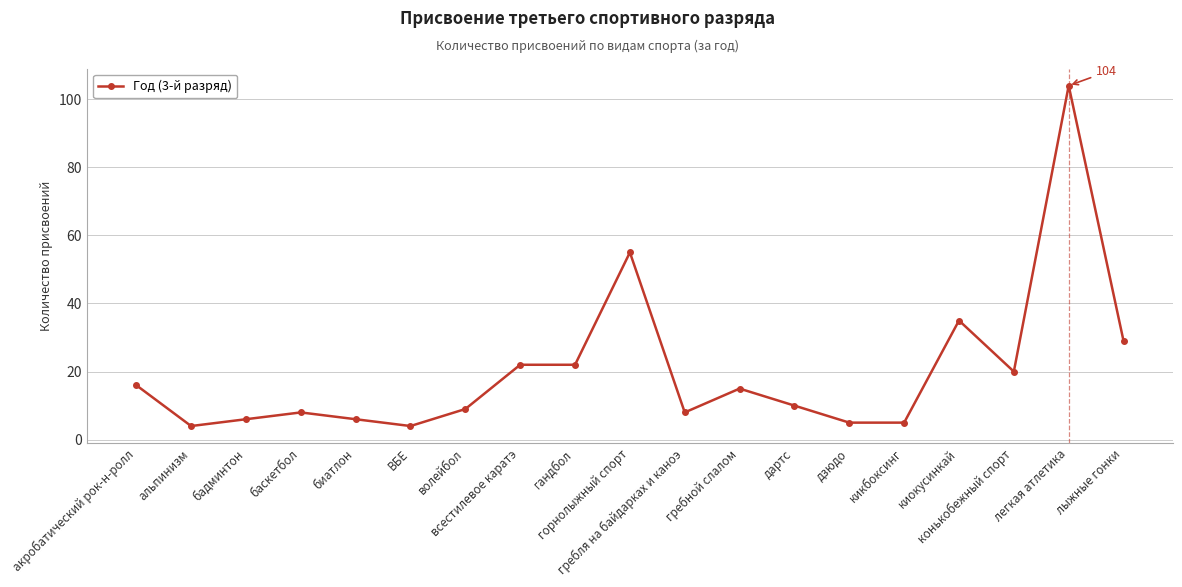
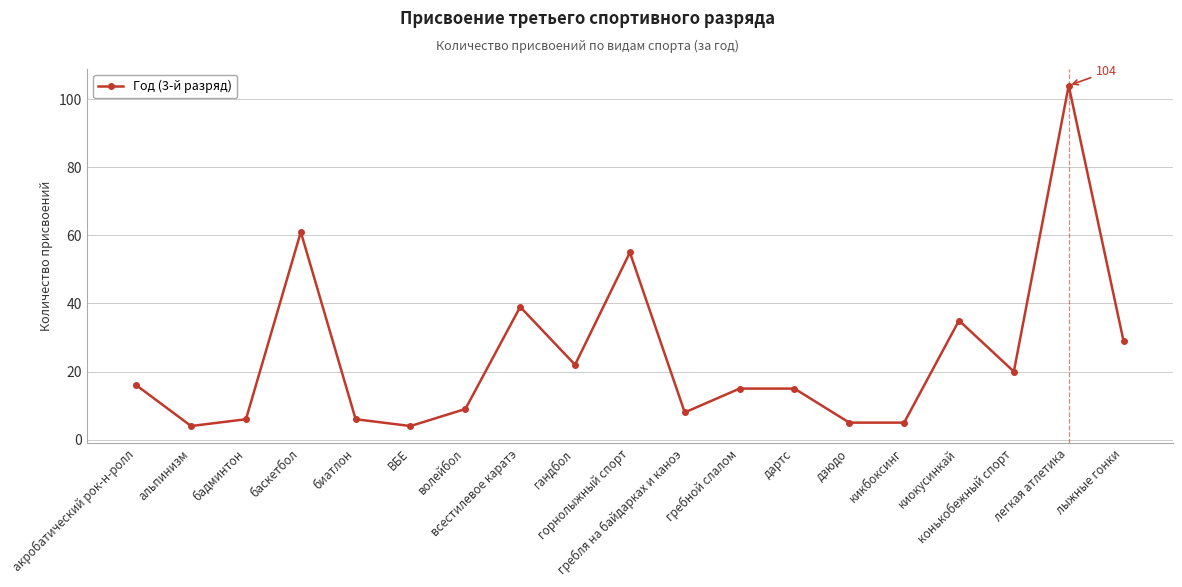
баскетбол: 8 -> 61
всестилевое каратэ: 22 -> 39
дартс: 10 -> 15
